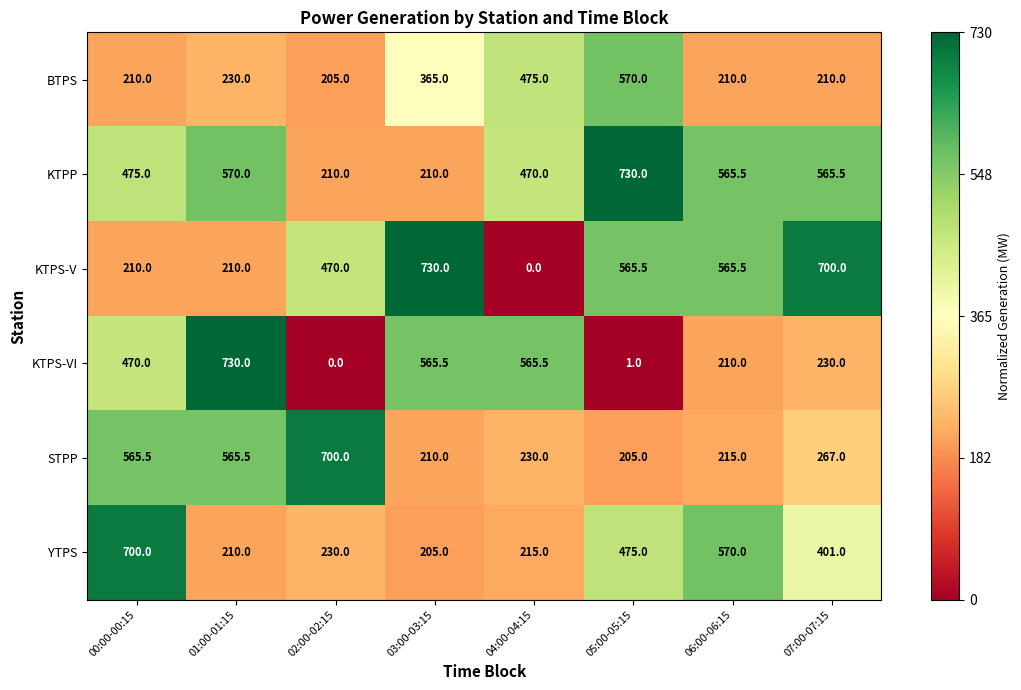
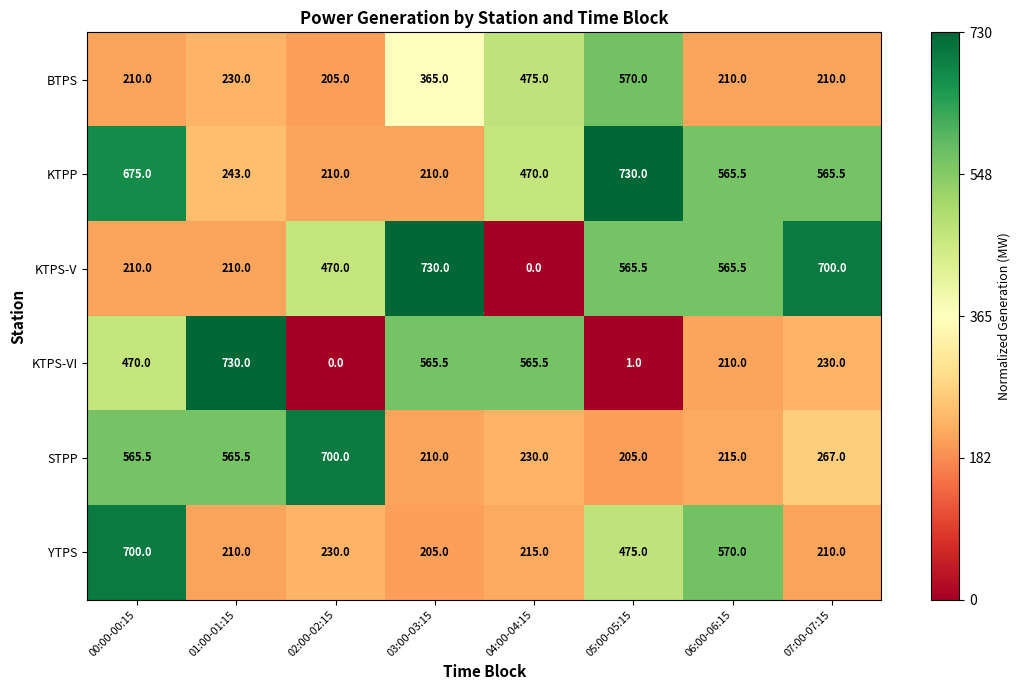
KTPP, 00:00-00:15: 475.0 -> 675.0
KTPP, 01:00-01:15: 570.0 -> 243.0
YTPS, 07:00-07:15: 401.0 -> 210.0
